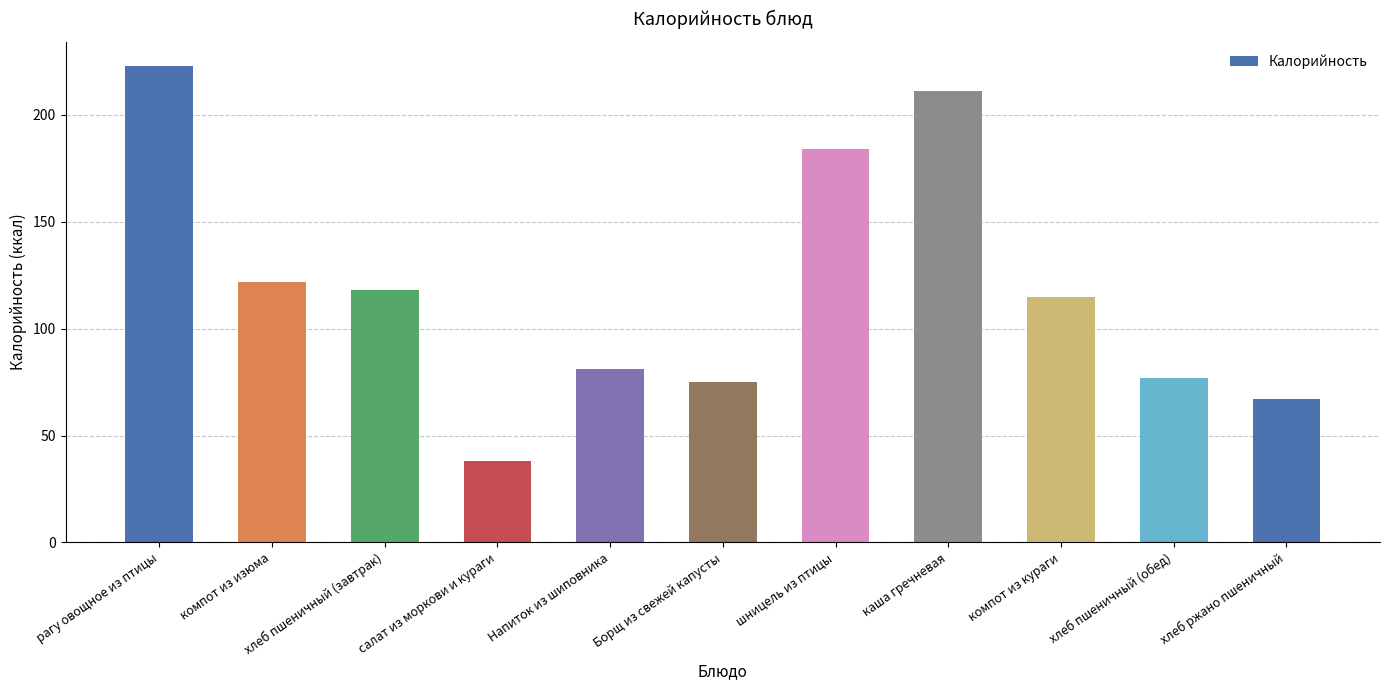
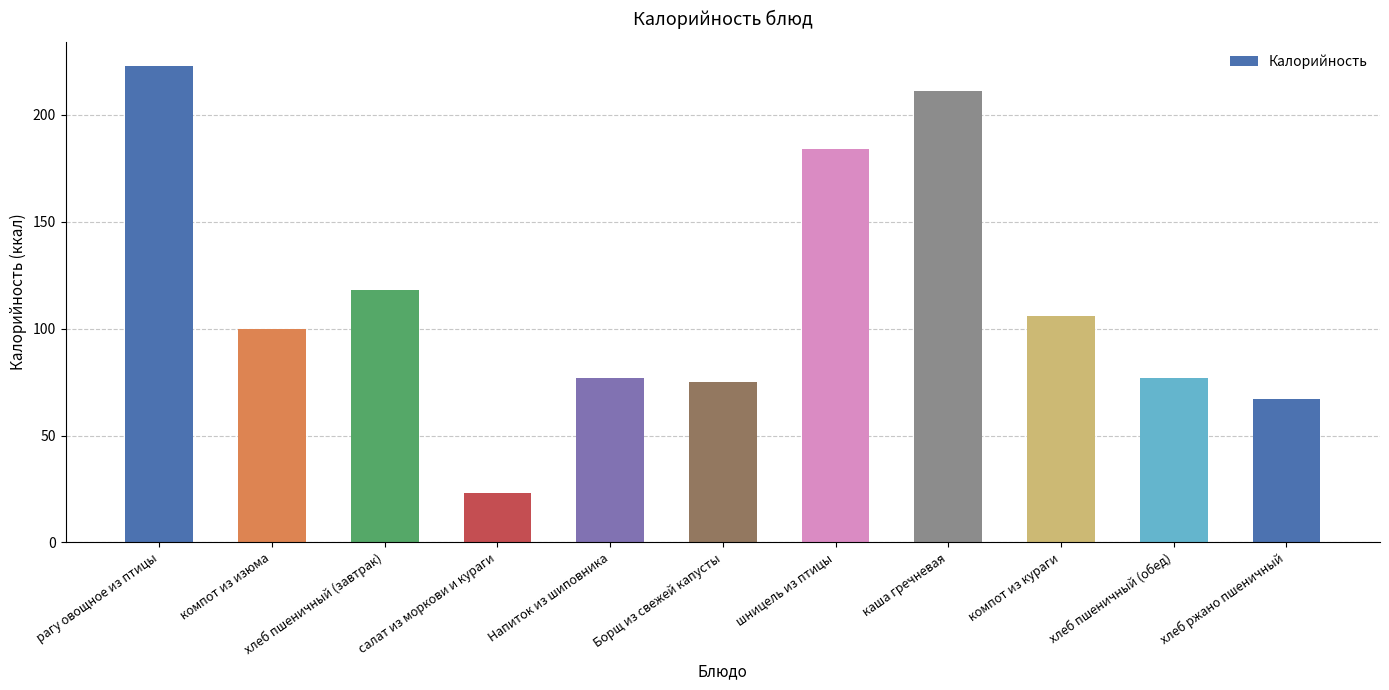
компот из изюма: 122 -> 100
салат из моркови и кураги: 38 -> 23
Напиток из шиповника: 81 -> 77
компот из кураги: 115 -> 106
